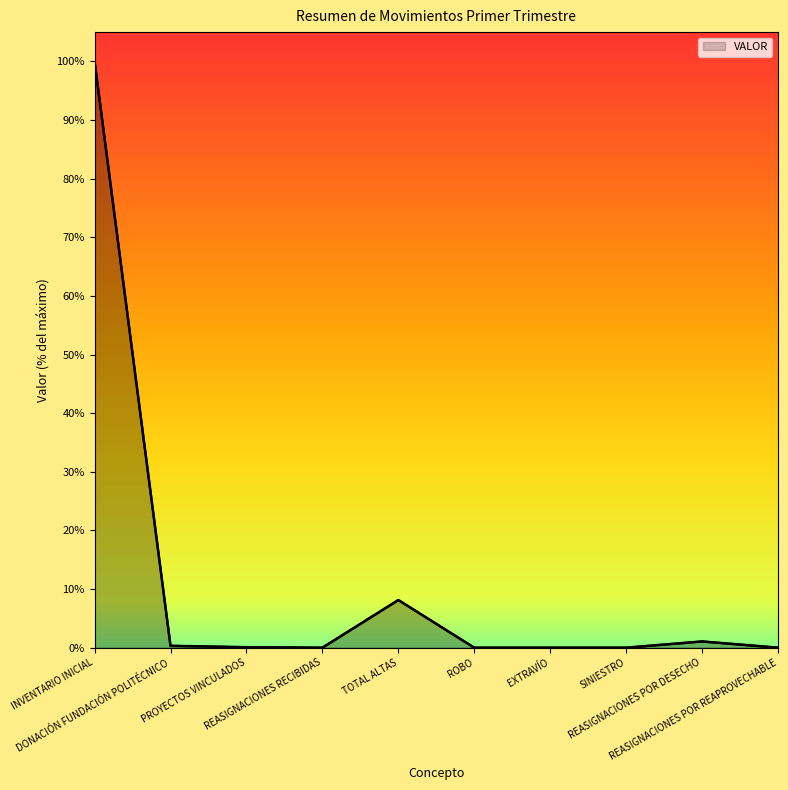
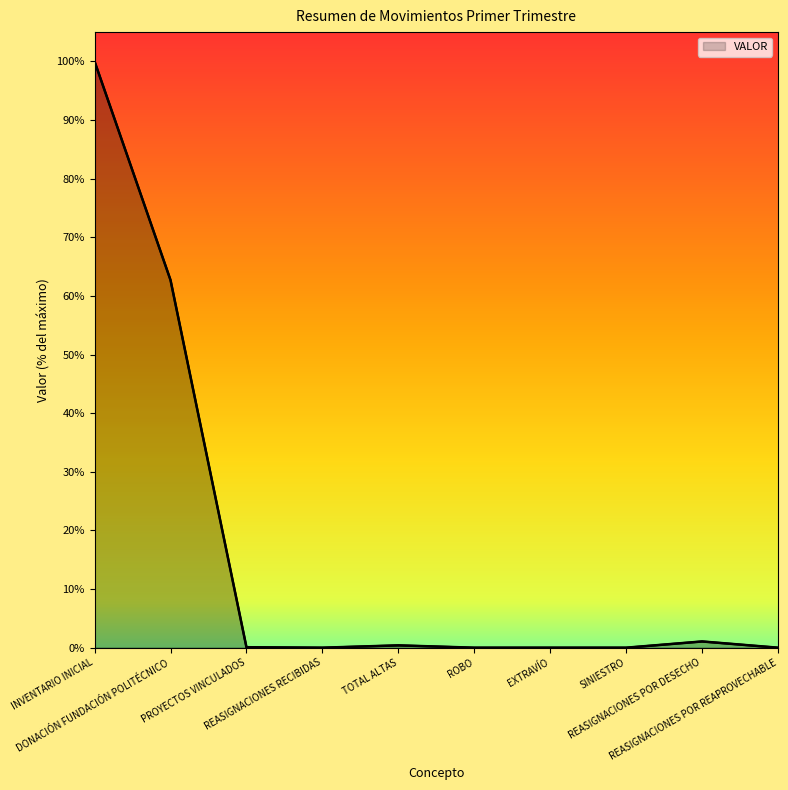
VALOR, DONACIÓN FUNDACIÓN POLITÉCNICO: 0% -> 63%
VALOR, TOTAL ALTAS: 8% -> 0%
